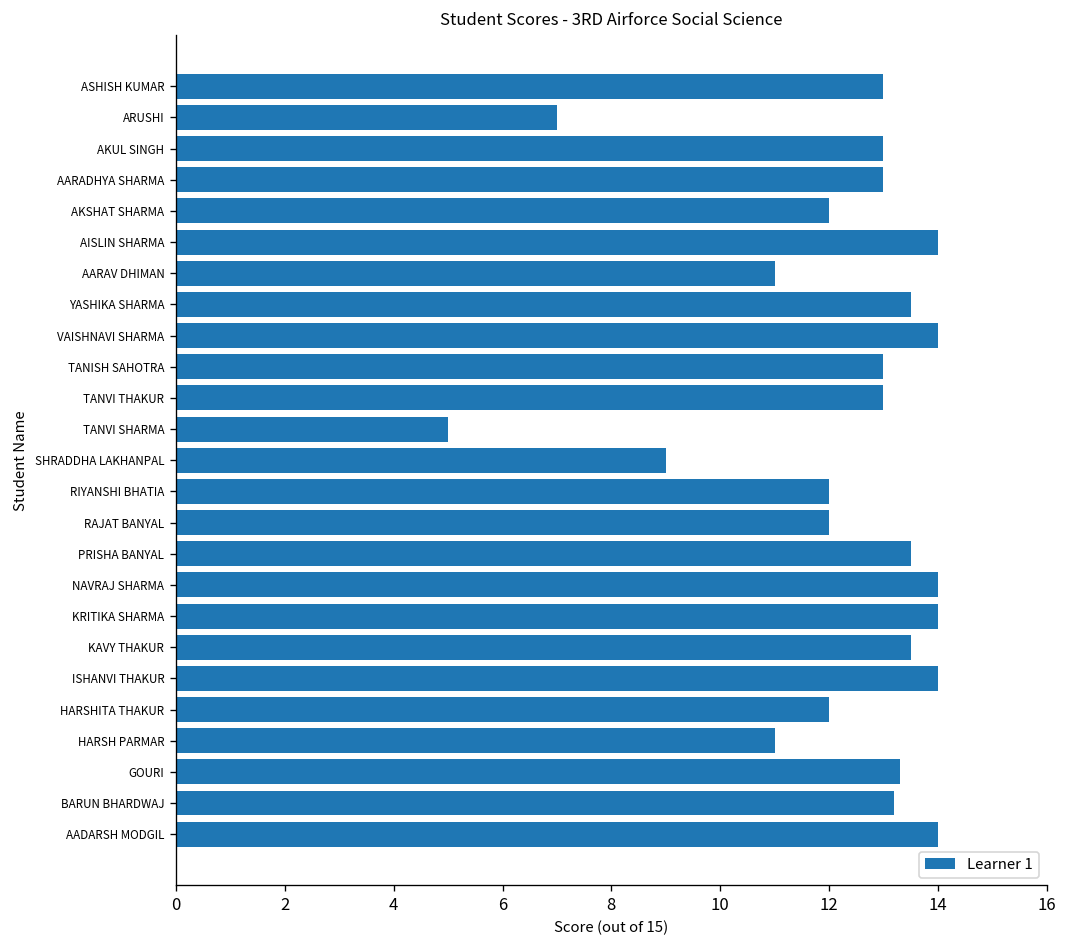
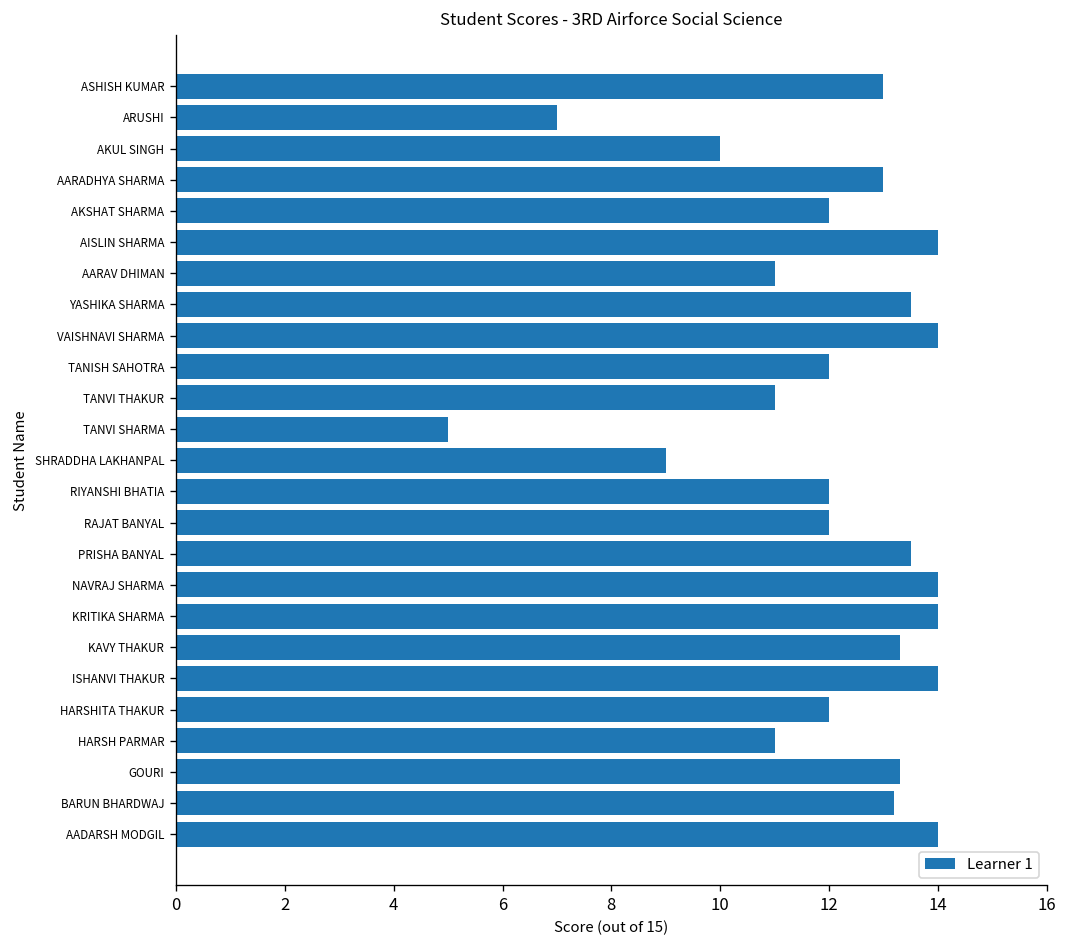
AKUL SINGH: 13 -> 10
TANISH SAHOTRA: 13 -> 12
TANVI THAKUR: 13 -> 11
KAVY THAKUR: 13.5 -> 13.3
